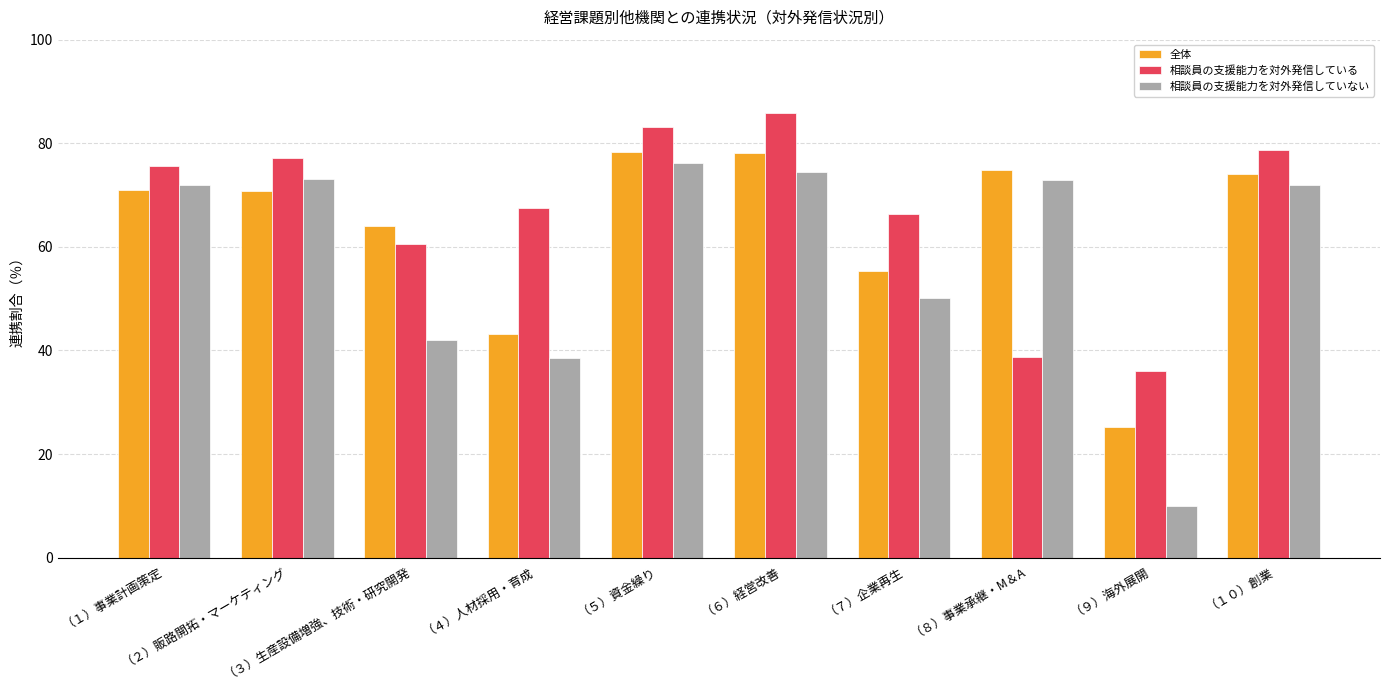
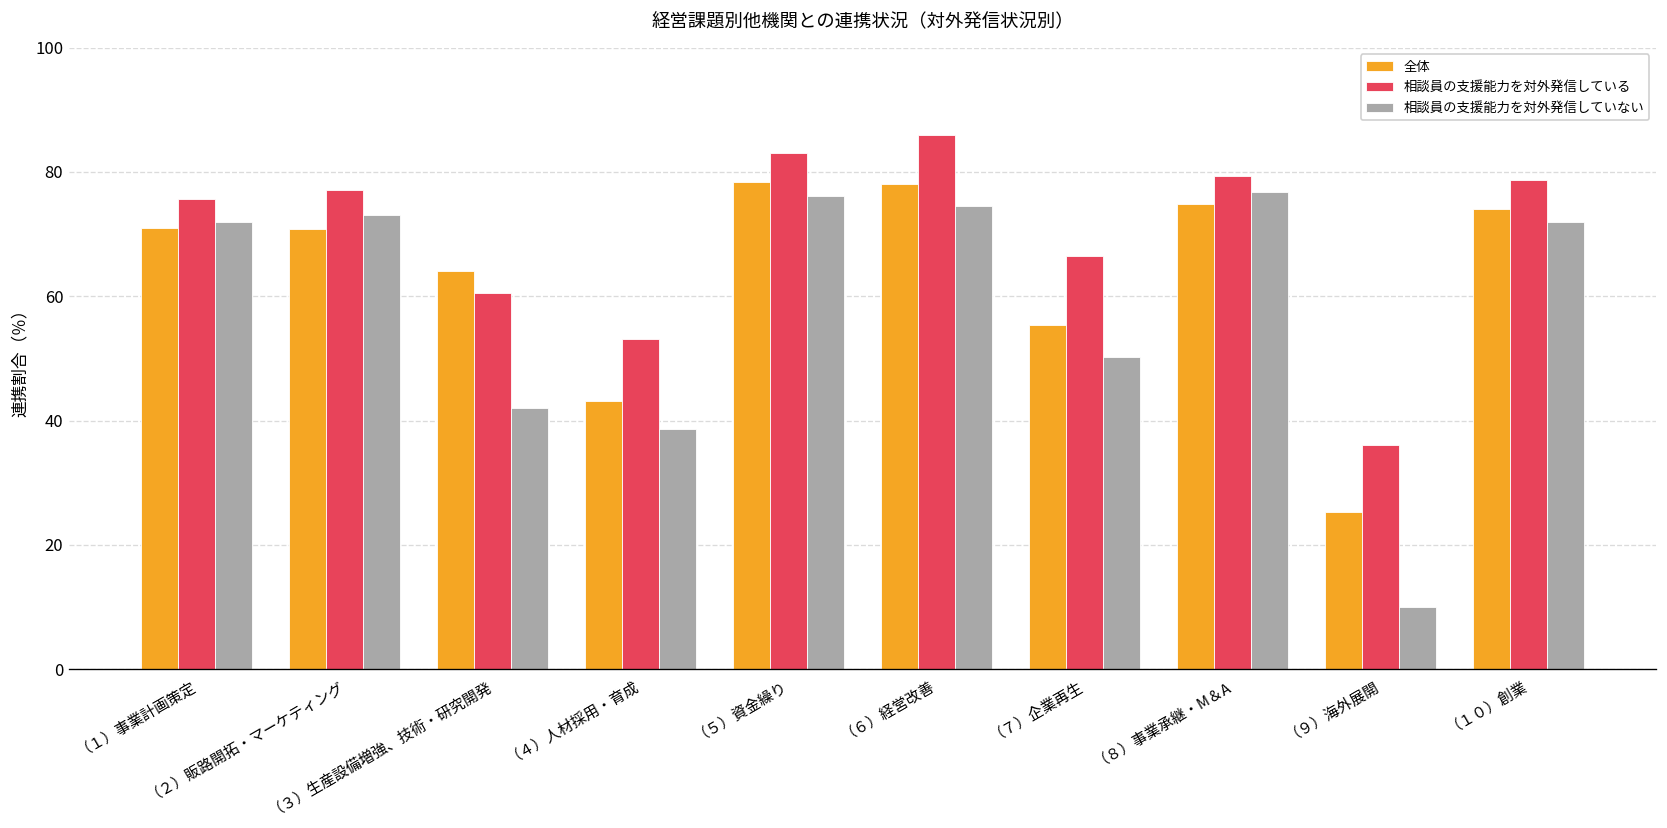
相談員の支援能力を対外発信している, （４）人材採用・育成: 68 -> 53
相談員の支援能力を対外発信している, （８）事業承継・M＆A: 39 -> 79
相談員の支援能力を対外発信していない, （８）事業承継・M＆A: 73 -> 77
